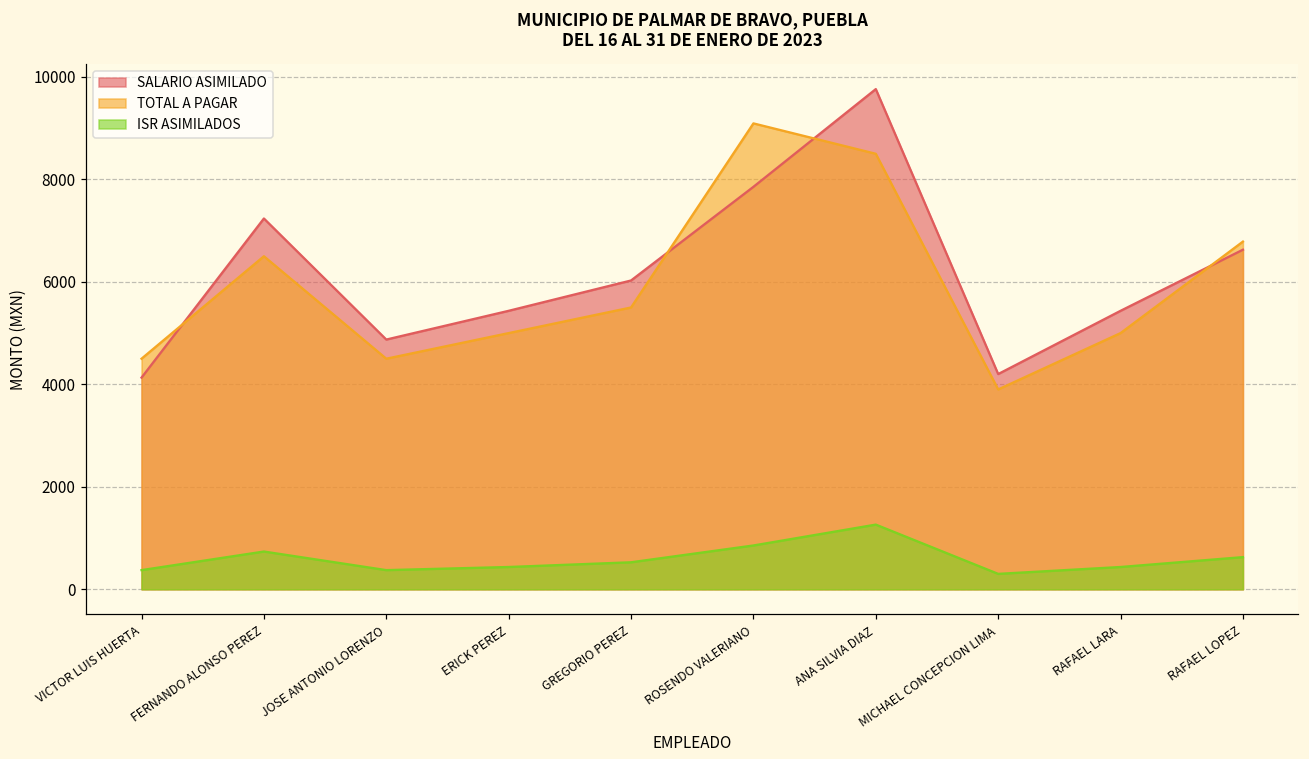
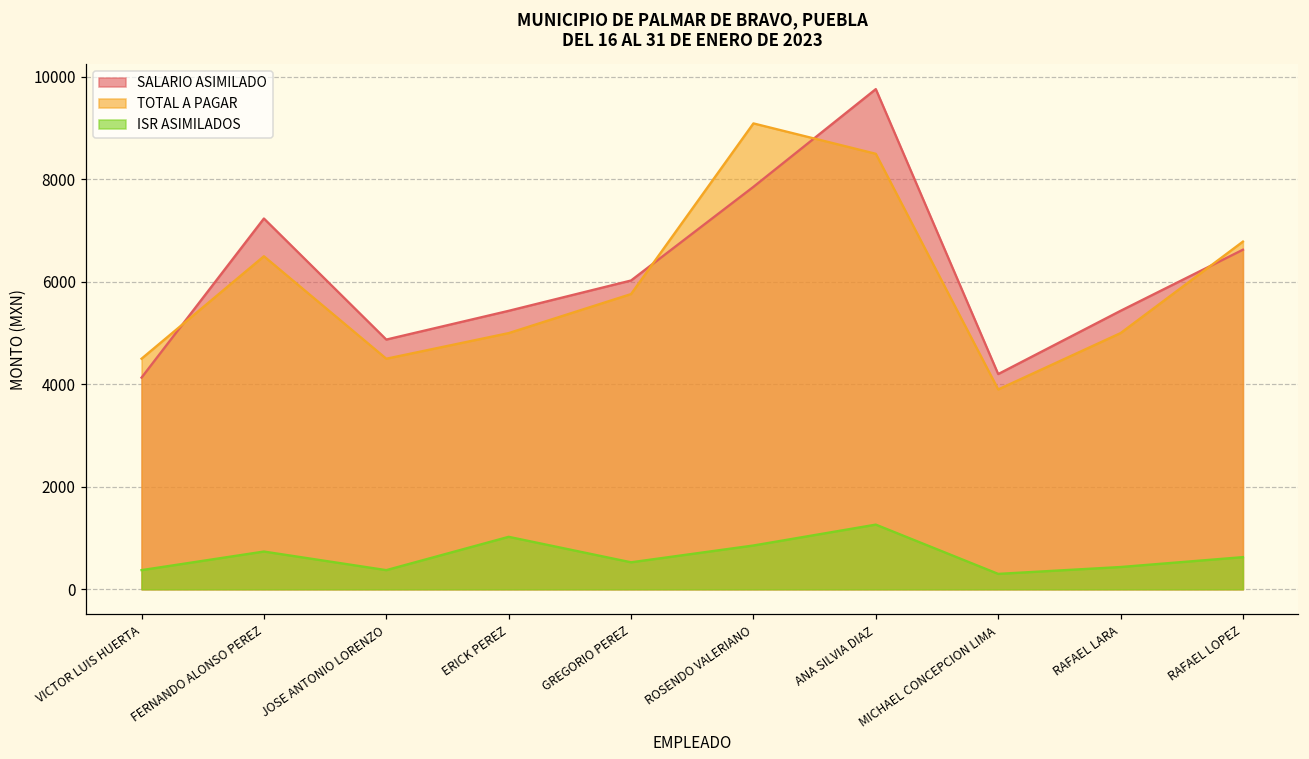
ISR ASIMILADOS, ERICK PEREZ: 400 -> 1000
TOTAL A PAGAR, GREGORIO PEREZ: 5500 -> 5800
